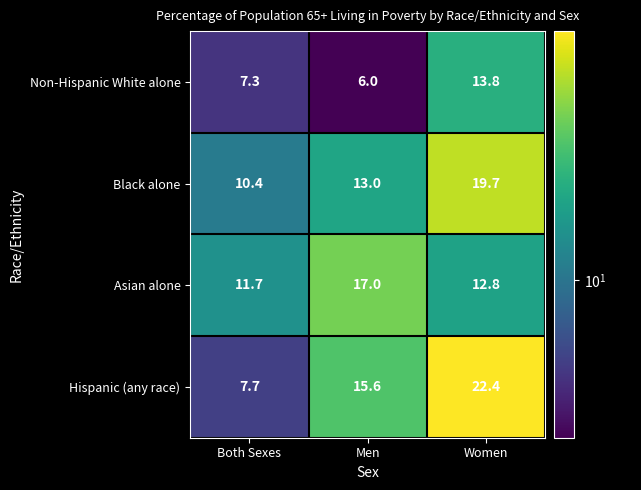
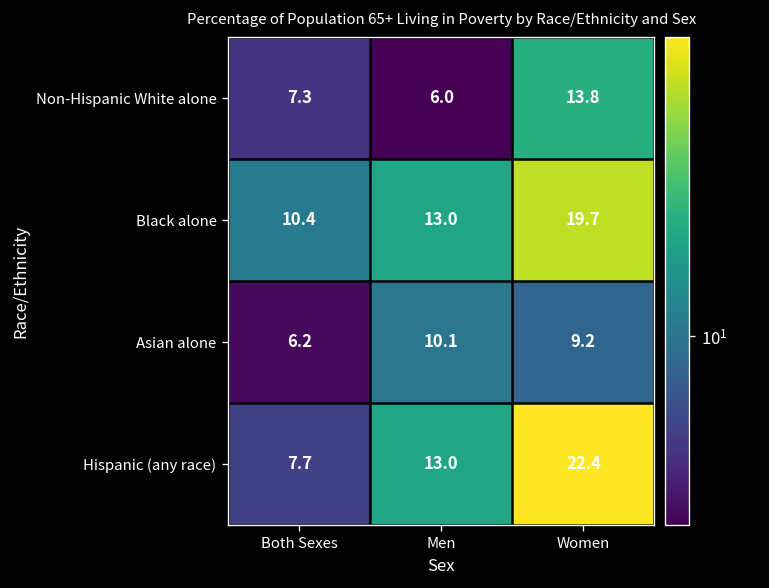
Asian alone, Both Sexes: 11.7 -> 6.2
Asian alone, Men: 17.0 -> 10.1
Asian alone, Women: 12.8 -> 9.2
Hispanic (any race), Men: 15.6 -> 13.0
